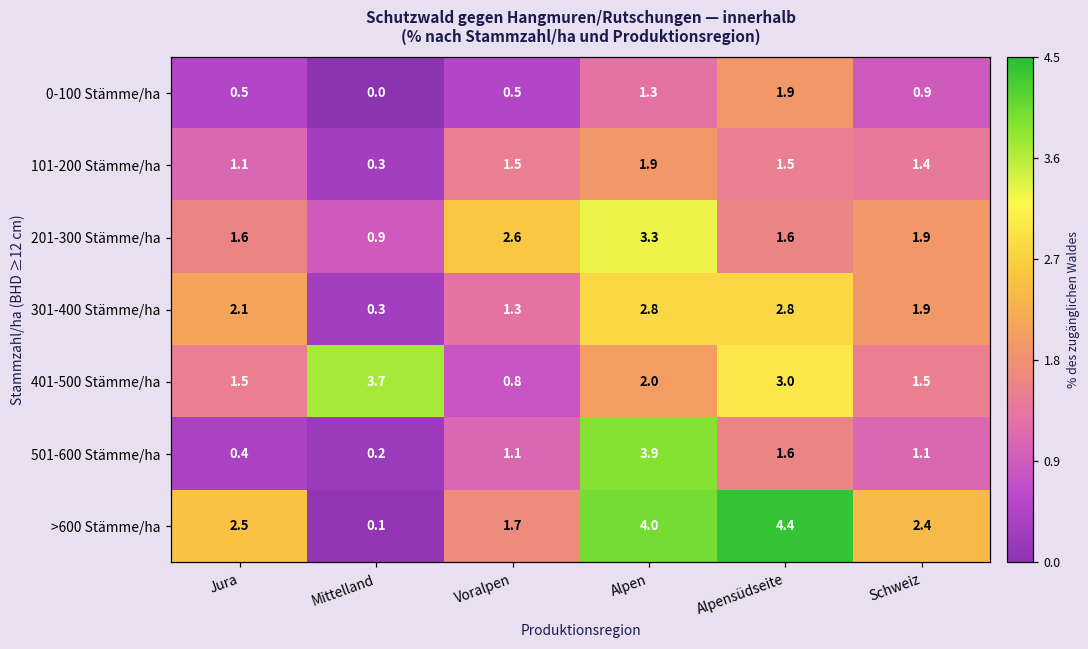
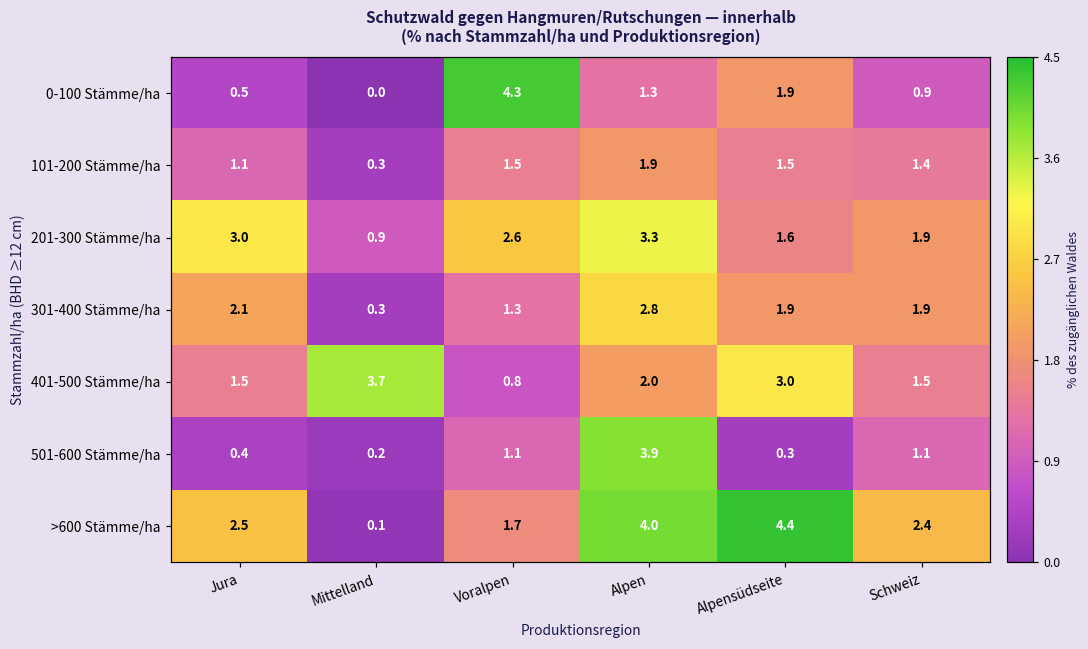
0-100 Stämme/ha, Voralpen: 0.5 -> 4.3
201-300 Stämme/ha, Jura: 1.6 -> 3.0
301-400 Stämme/ha, Alpensüdseite: 2.8 -> 1.9
501-600 Stämme/ha, Alpensüdseite: 1.6 -> 0.3
